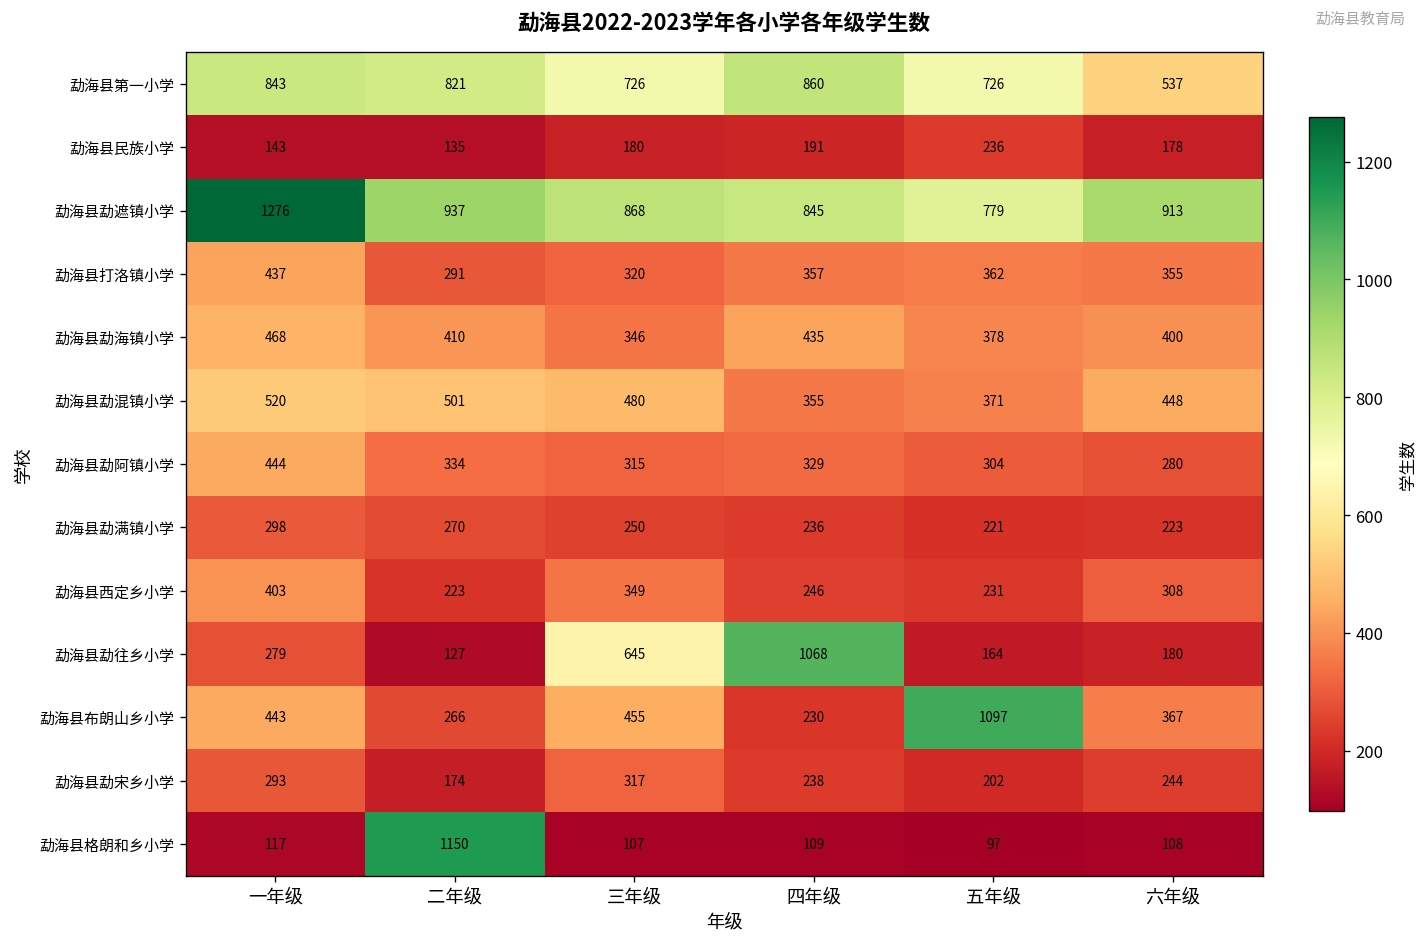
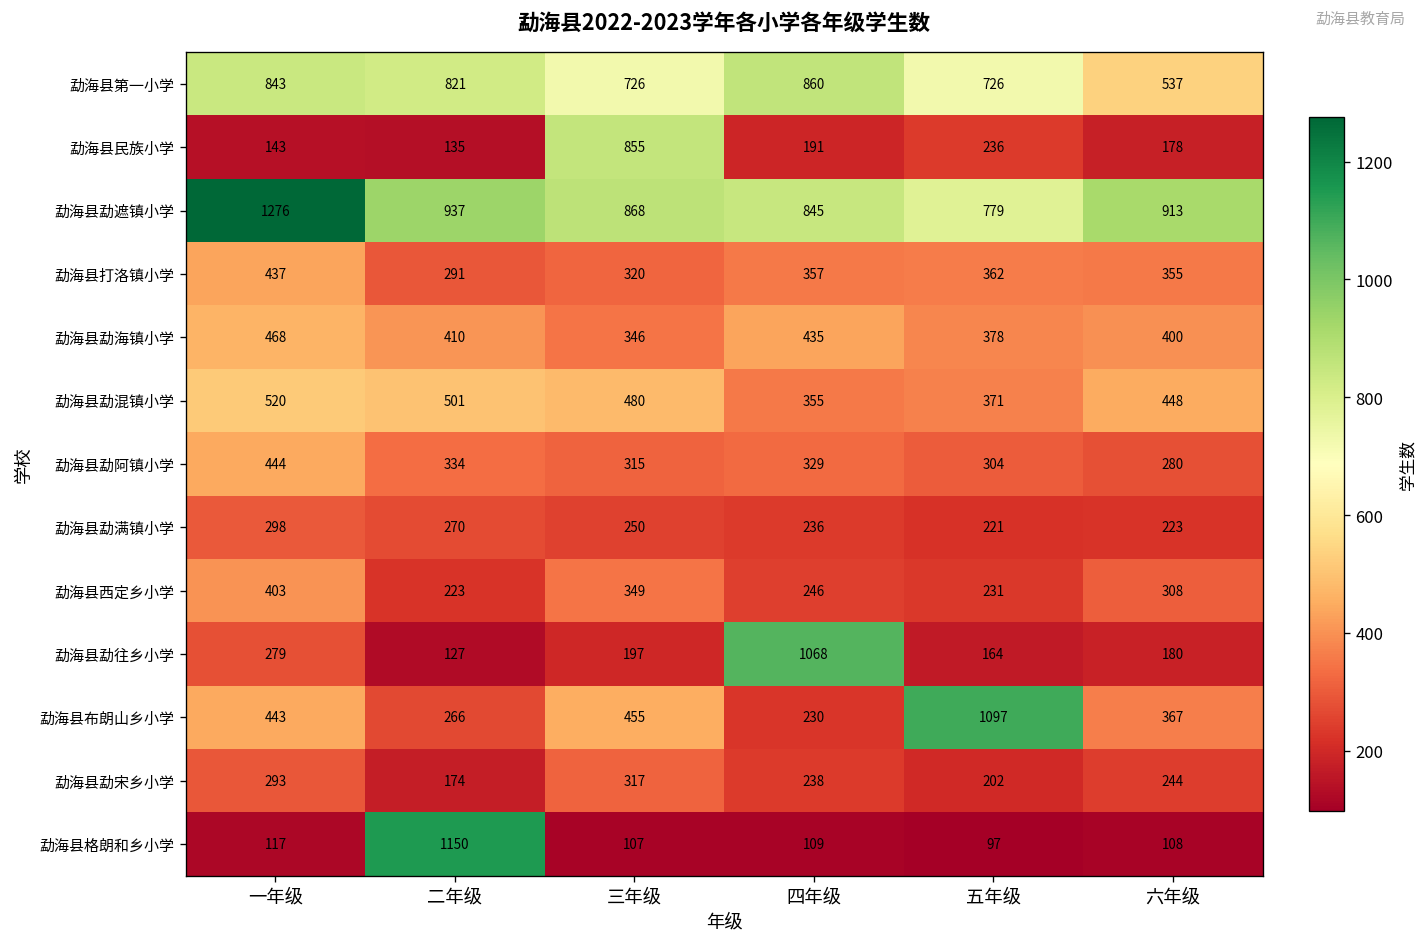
勐海县民族小学, 三年级: 180 -> 855
勐海县勐往乡小学, 三年级: 645 -> 197
